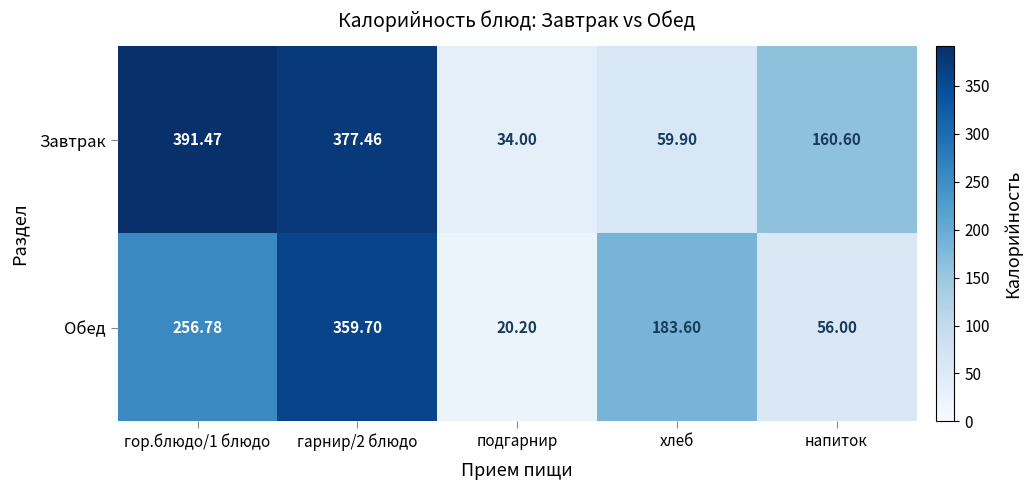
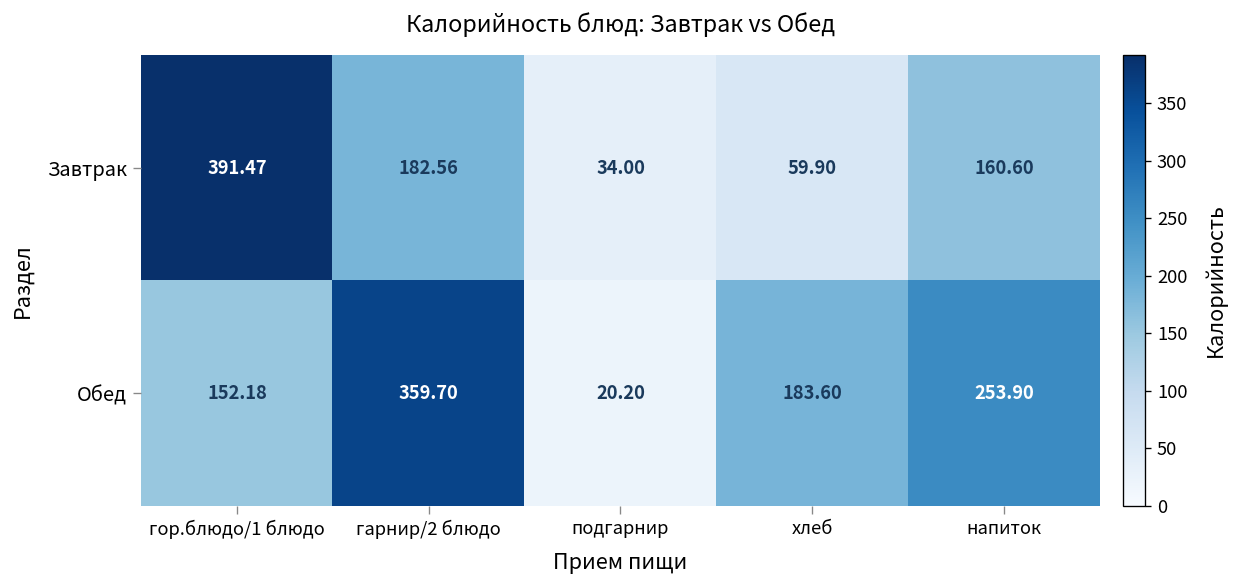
Завтрак, гарнир/2 блюдо: 377.46 -> 182.56
Обед, гор.блюдо/1 блюдо: 256.78 -> 152.18
Обед, напиток: 56.00 -> 253.90
